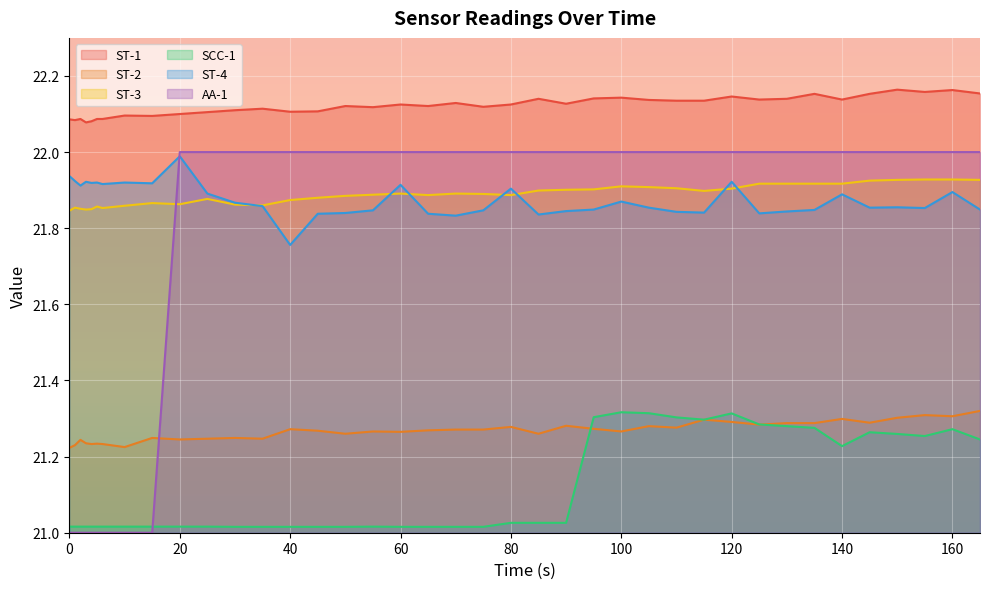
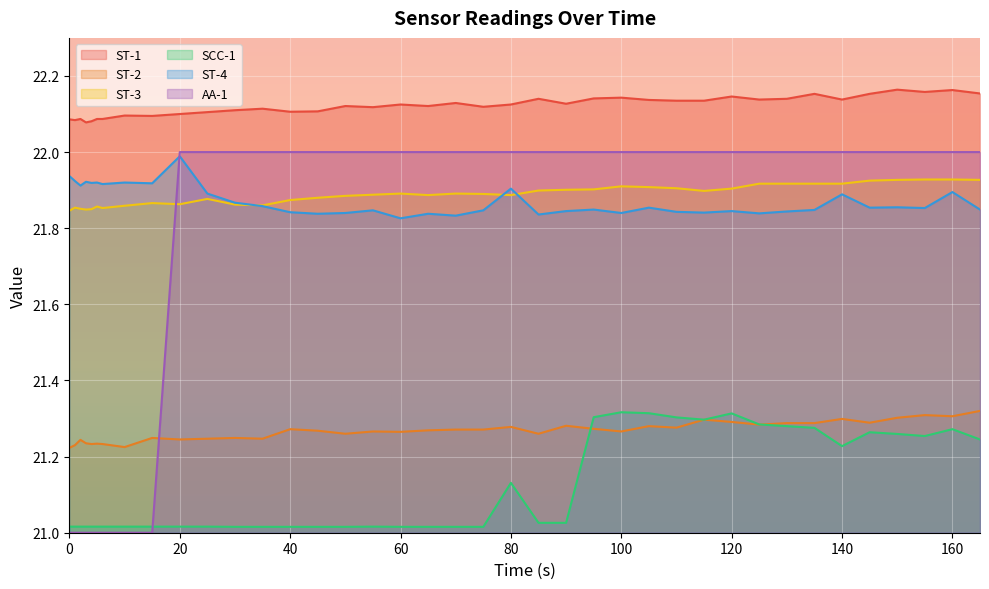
ST-4, 40: 21.76 -> 21.84
ST-4, 60: 21.91 -> 21.83
SCC-1, 80: 21.03 -> 21.13
ST-4, 100: 21.87 -> 21.84
ST-4, 120: 21.92 -> 21.85
